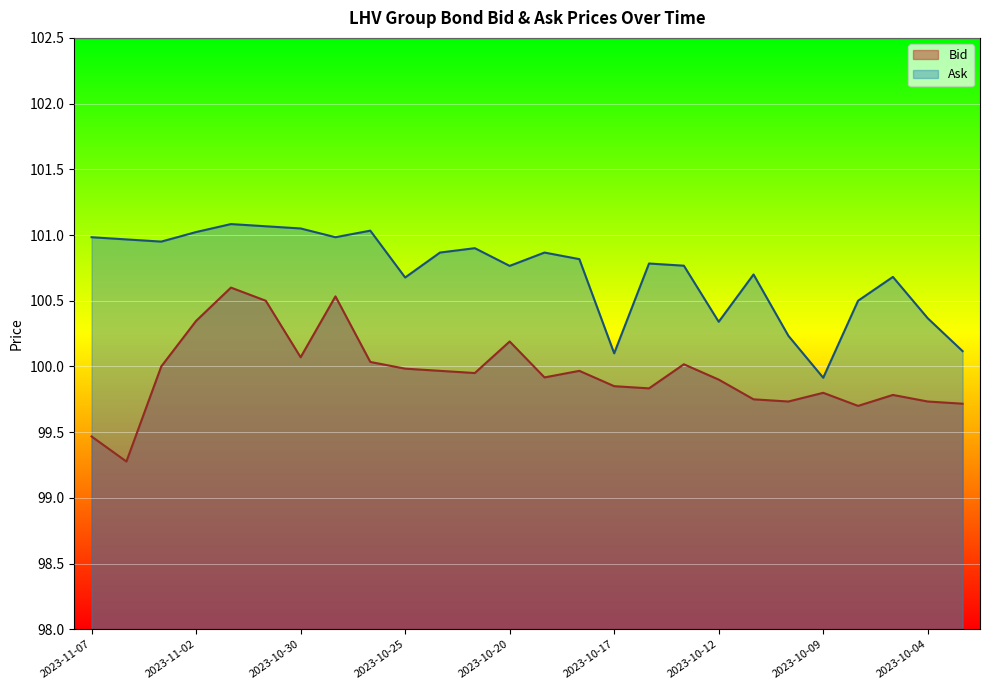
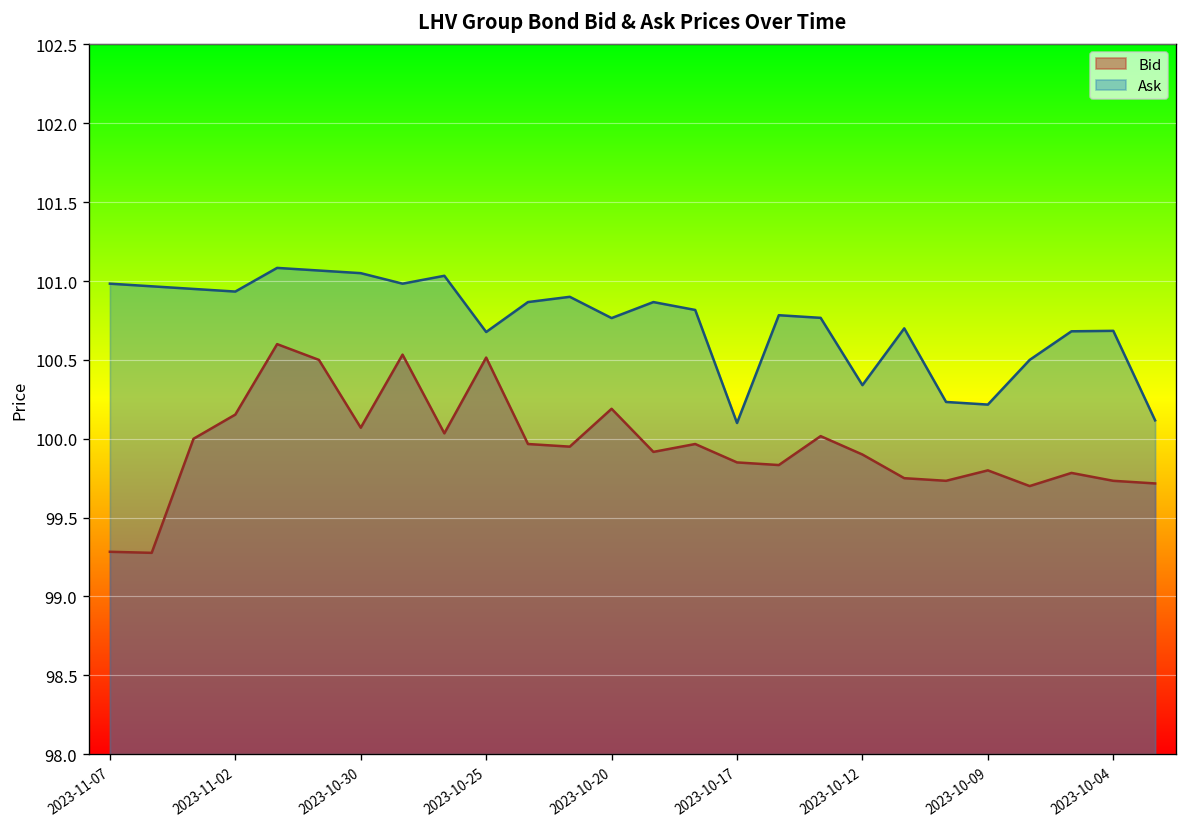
Bid, 2023-11-07: 99.47 -> 99.28
Bid, 2023-11-02: 100.35 -> 100.15
Ask, 2023-11-02: 101.02 -> 100.93
Bid, 2023-10-25: 99.98 -> 100.51
Ask, 2023-10-09: 99.91 -> 100.22
Ask, 2023-10-04: 100.37 -> 100.68
